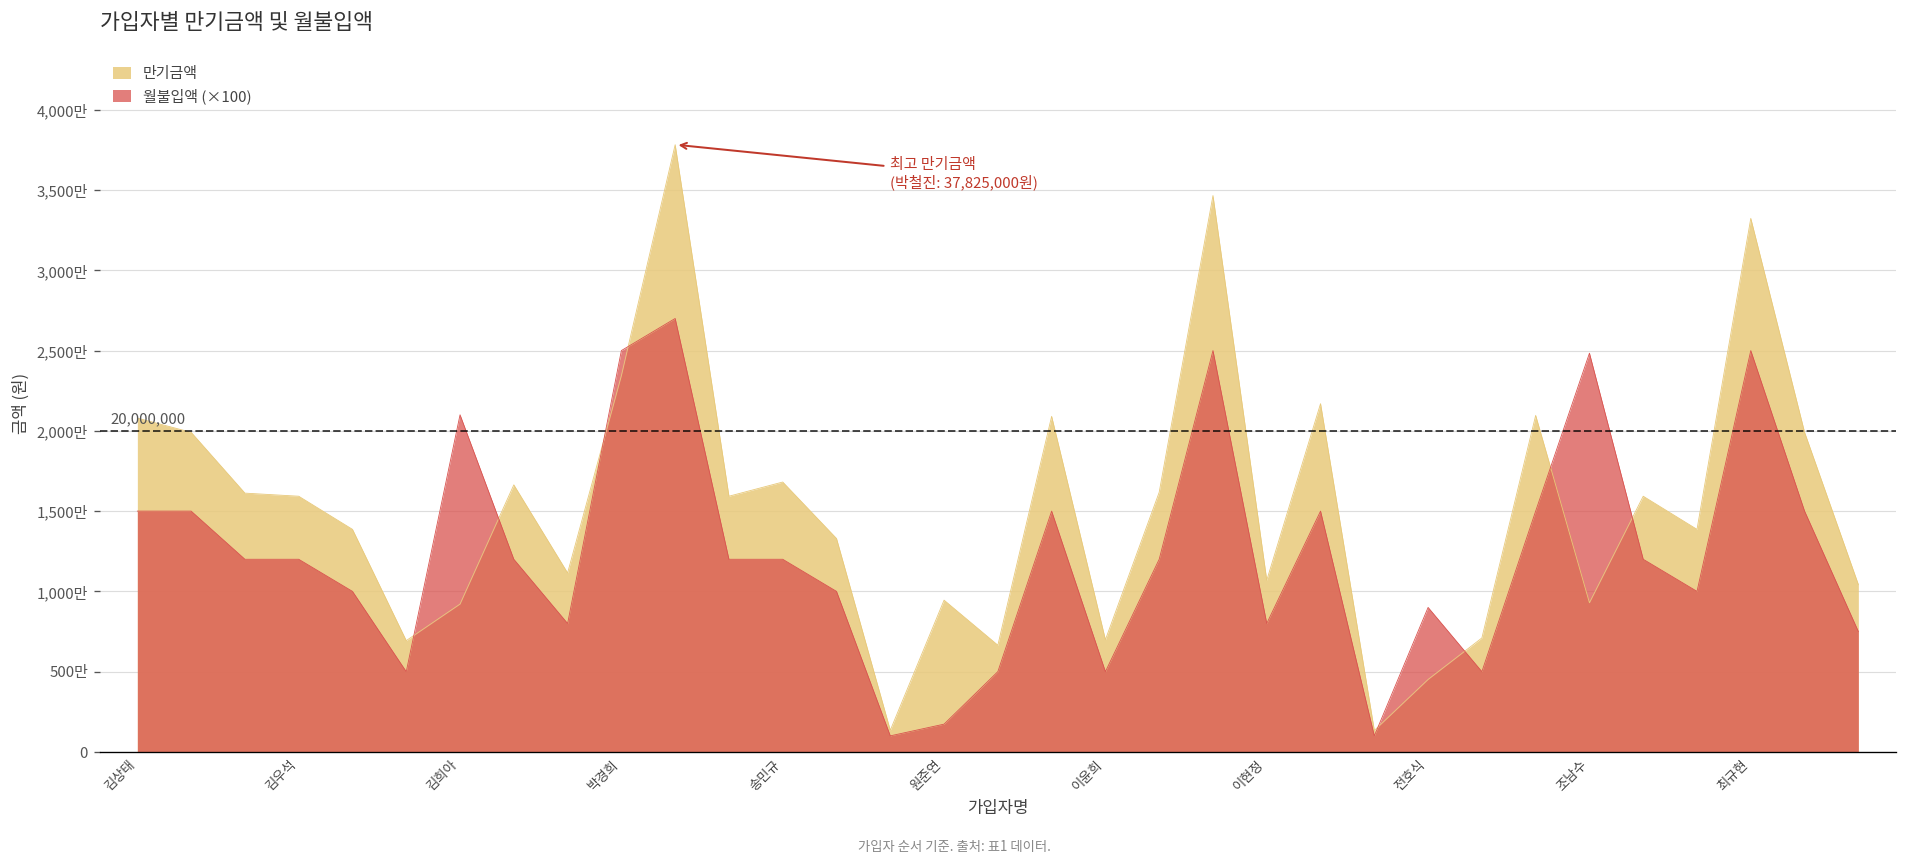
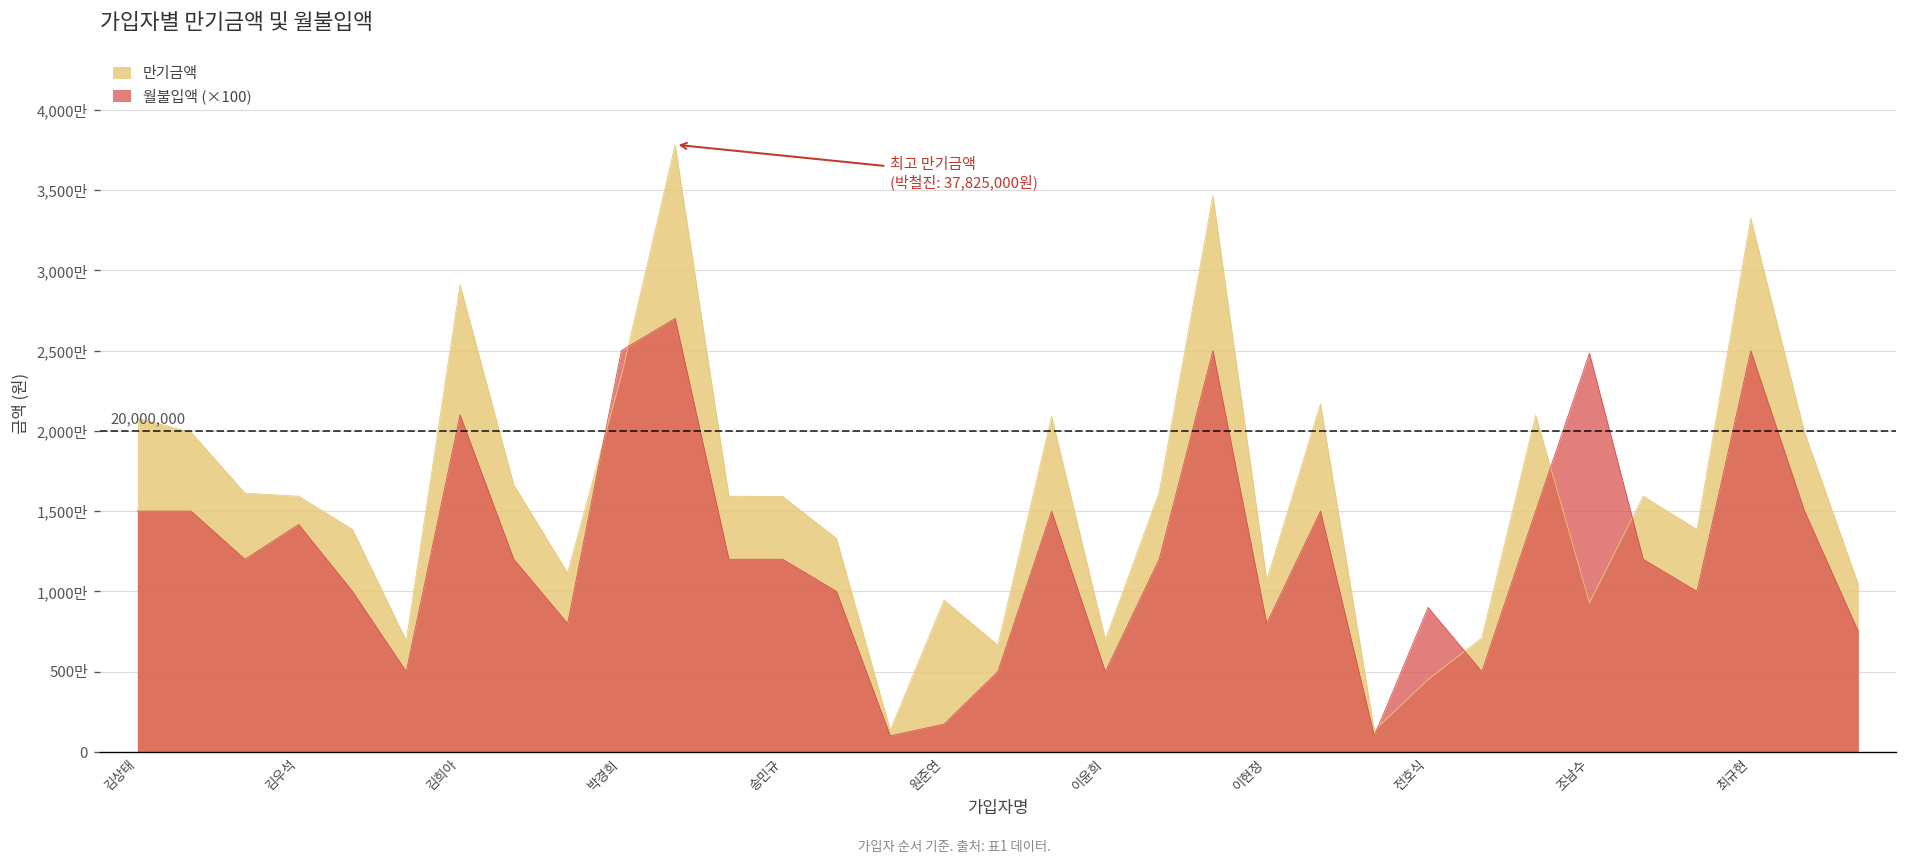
월불입액 (×100), 김우석: 1,200만 -> 1,420만
만기금액, 김희아: 920만 -> 2,910만
만기금액, 송민규: 1,680만 -> 1,590만
